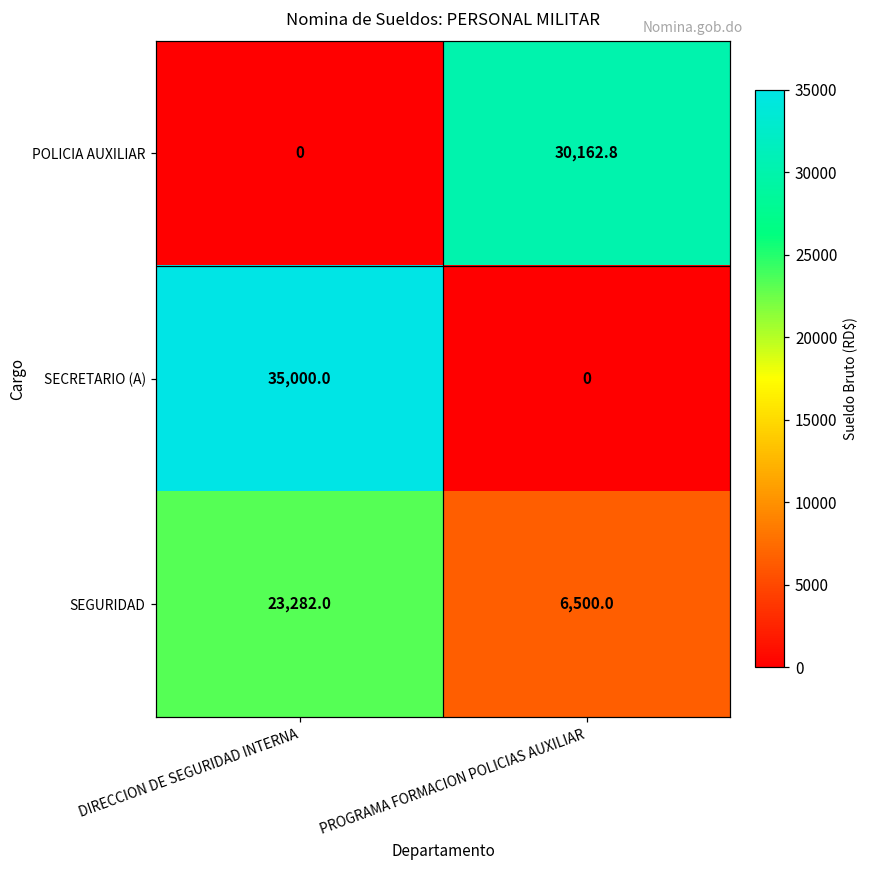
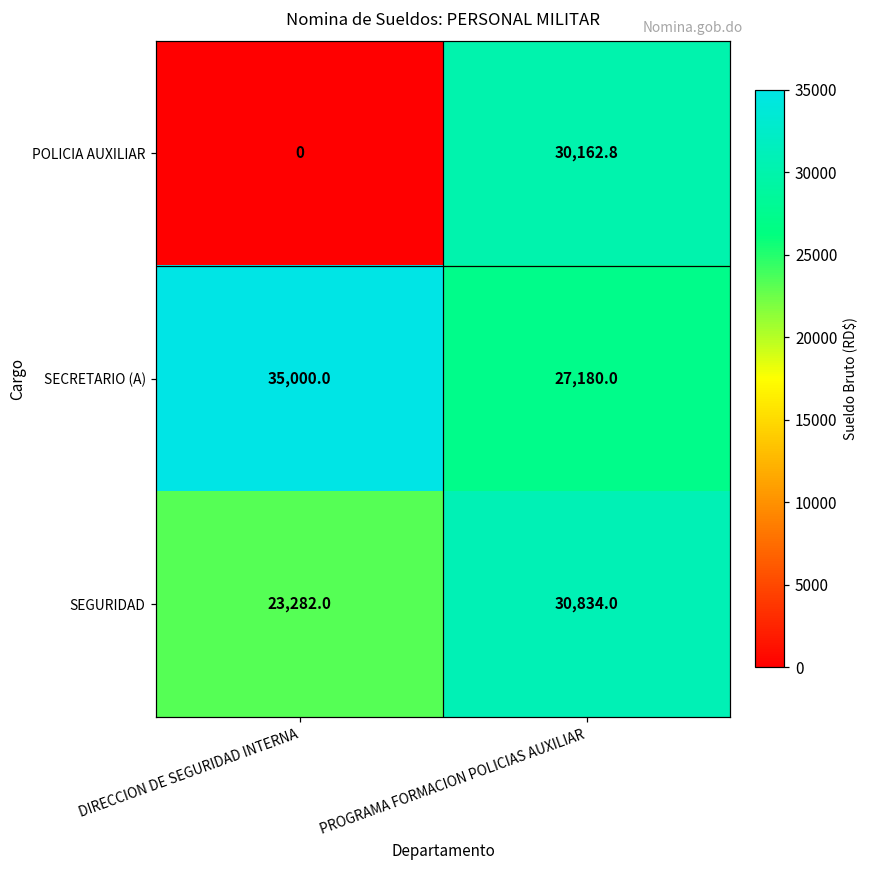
SECRETARIO (A), PROGRAMA FORMACION POLICIAS AUXILIAR: 0 -> 27,180.0
SEGURIDAD, PROGRAMA FORMACION POLICIAS AUXILIAR: 6,500.0 -> 30,834.0
